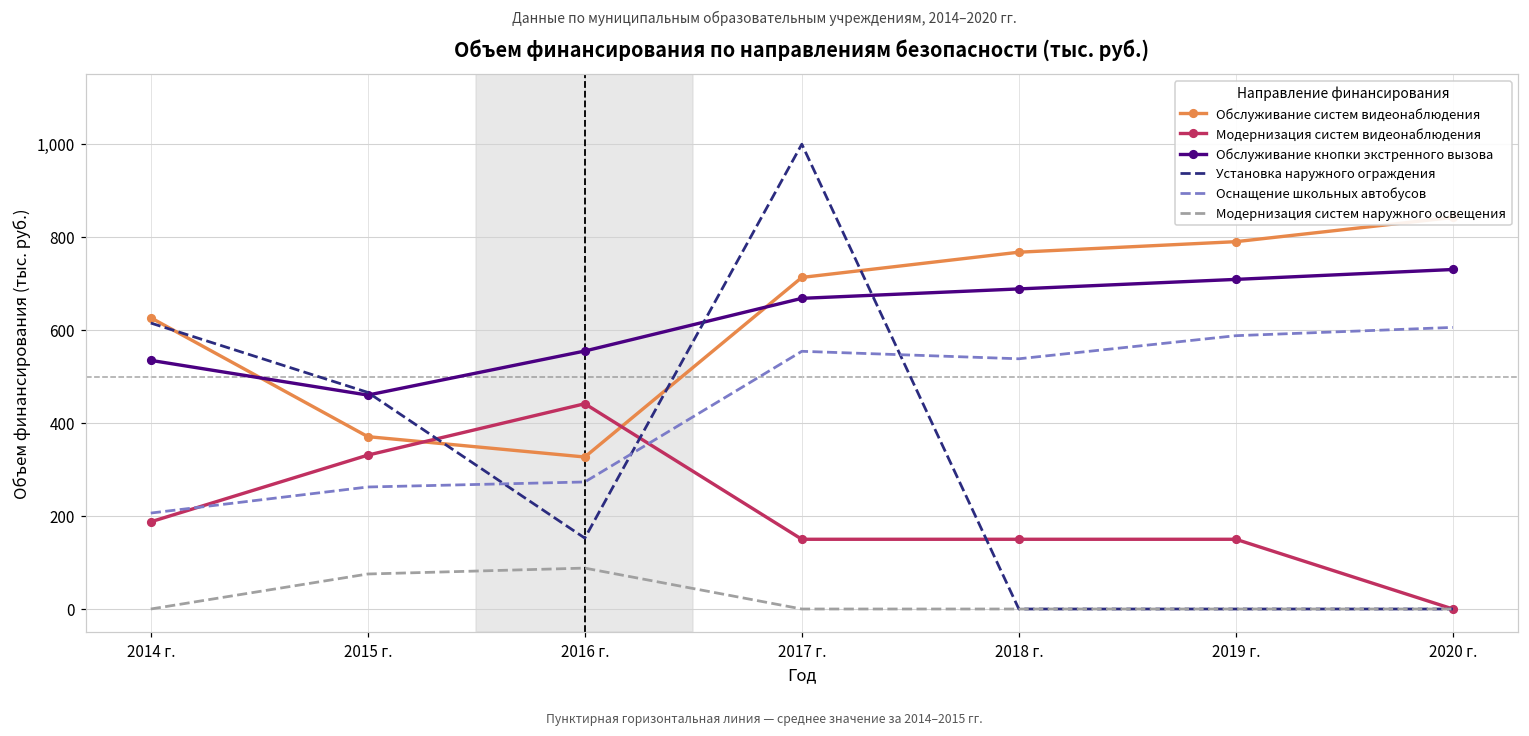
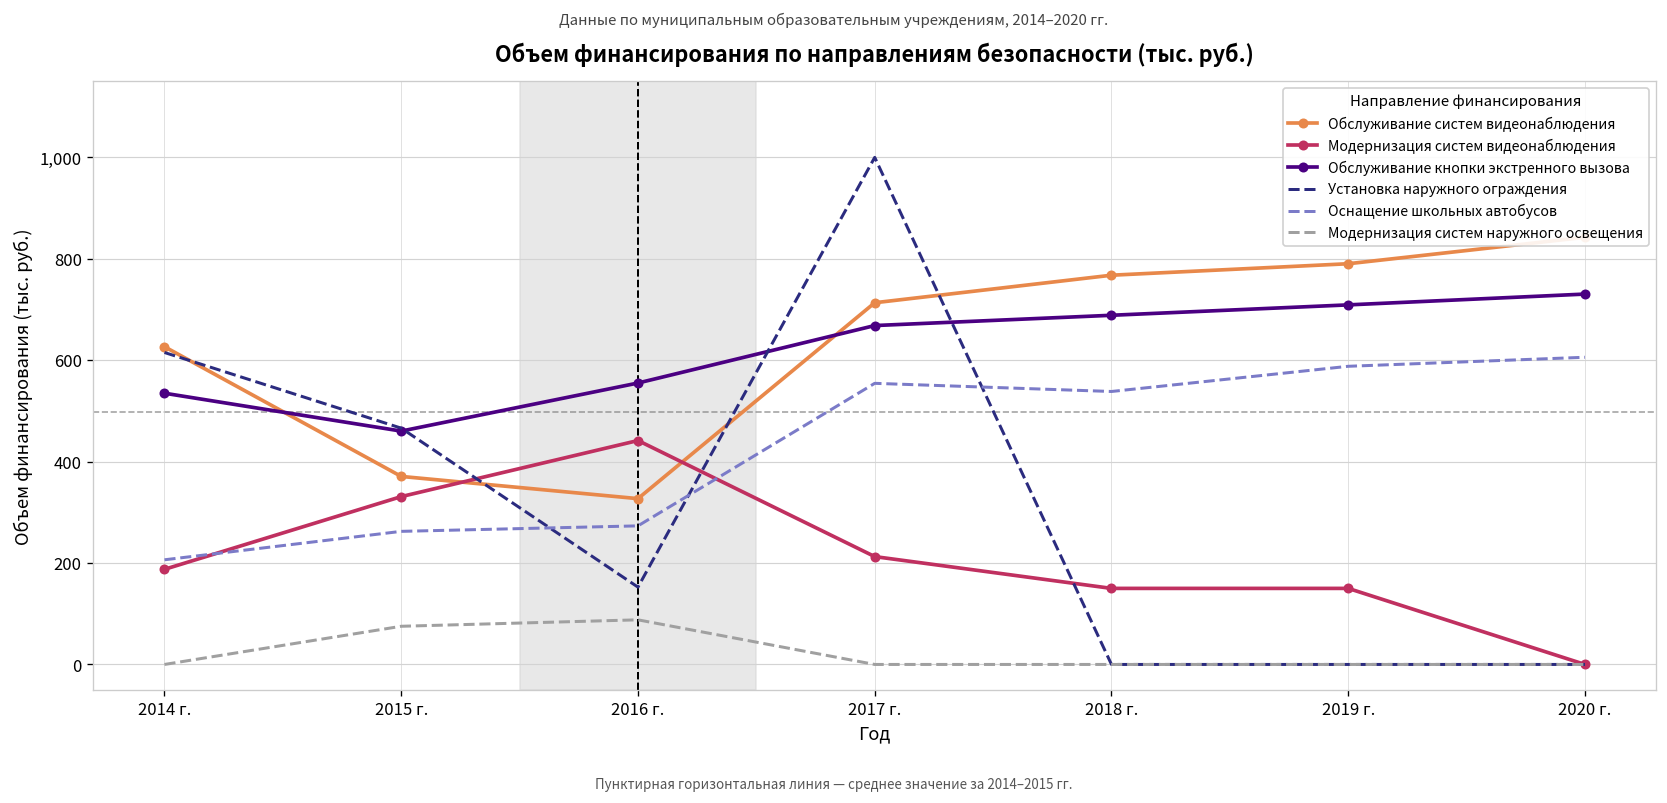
Модернизация систем видеонаблюдения, 2017 г.: 150 -> 210
